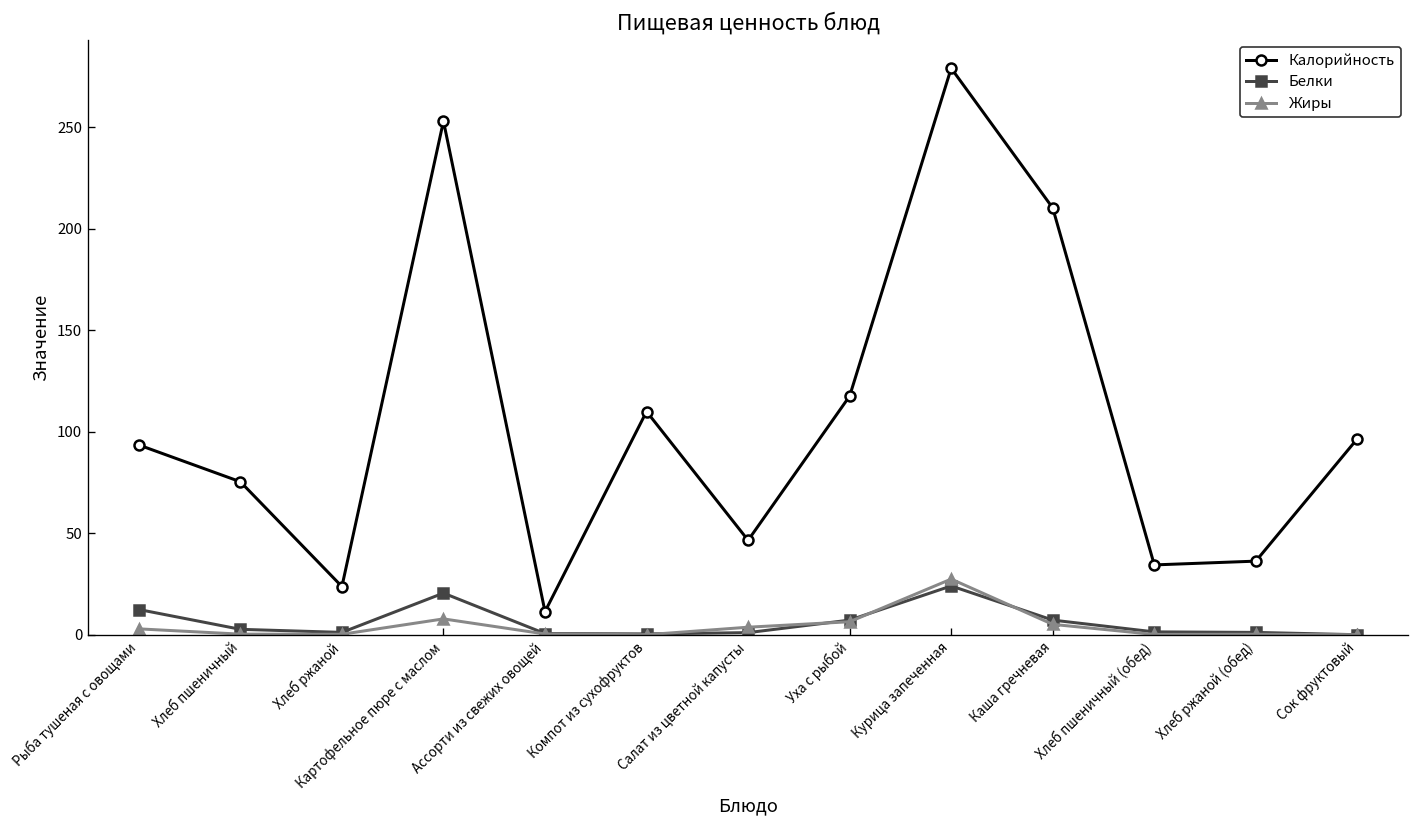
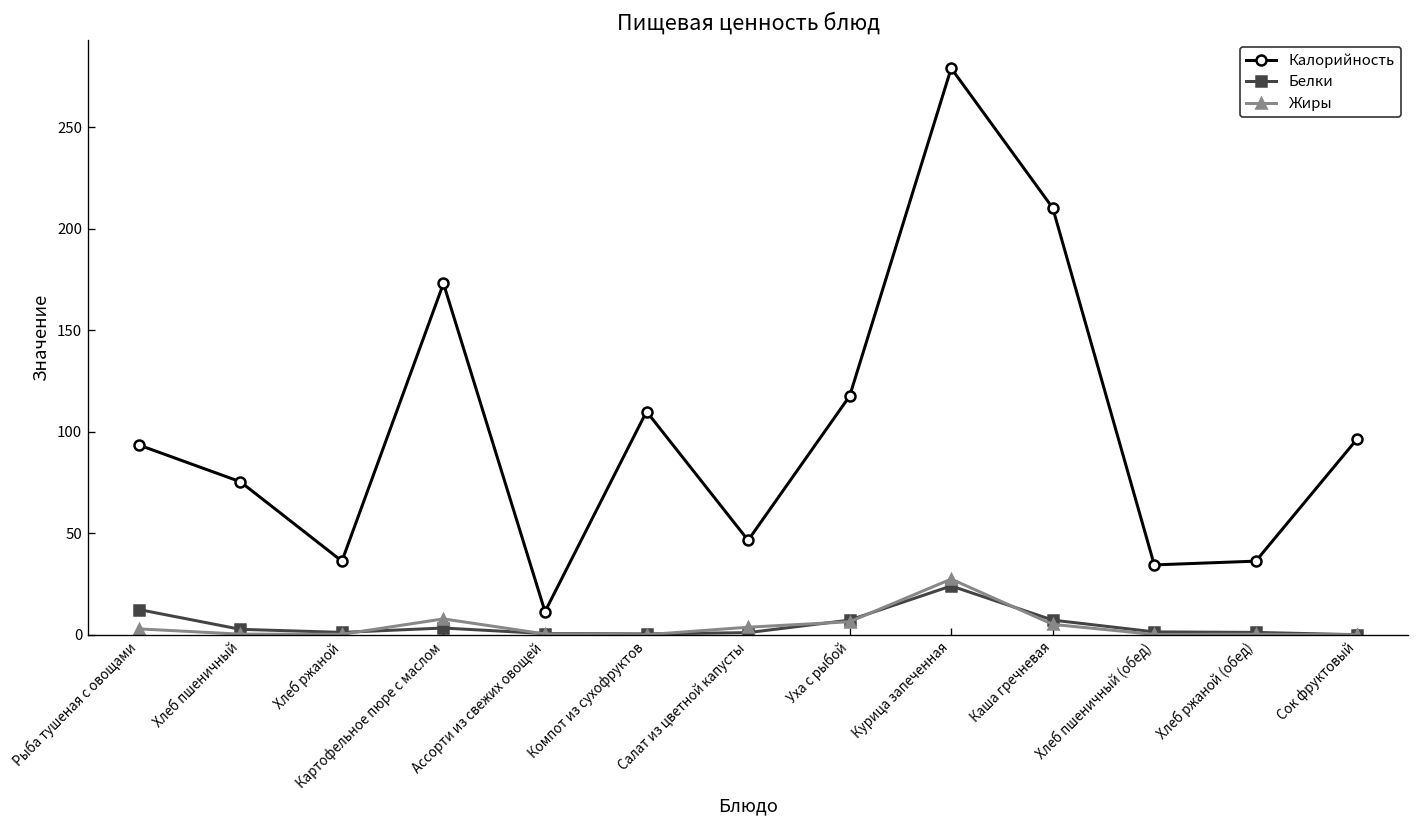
Калорийность, Хлеб ржаной: 24 -> 36
Калорийность, Картофельное пюре с маслом: 253 -> 173
Белки, Картофельное пюре с маслом: 21 -> 3
